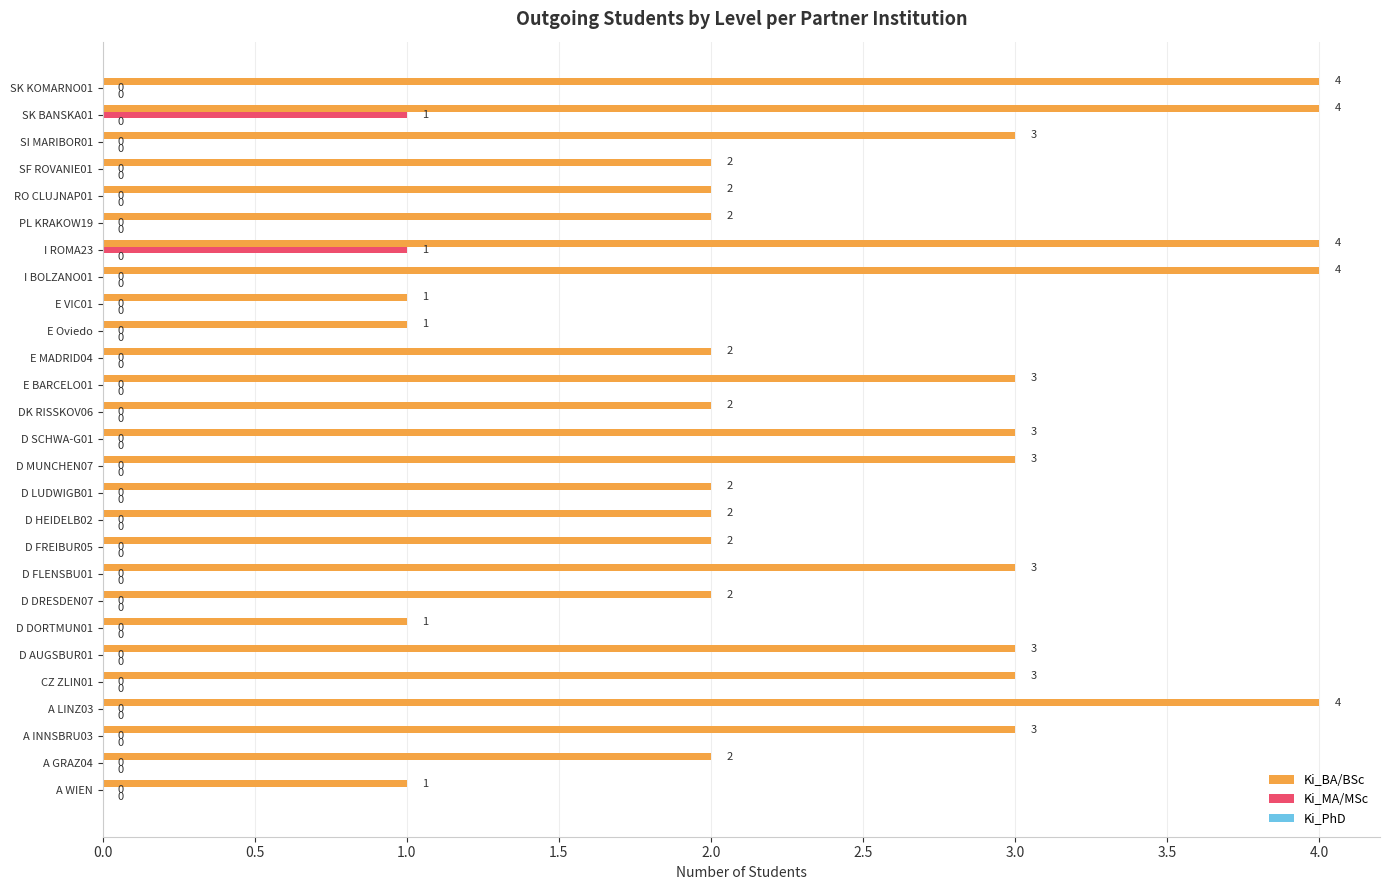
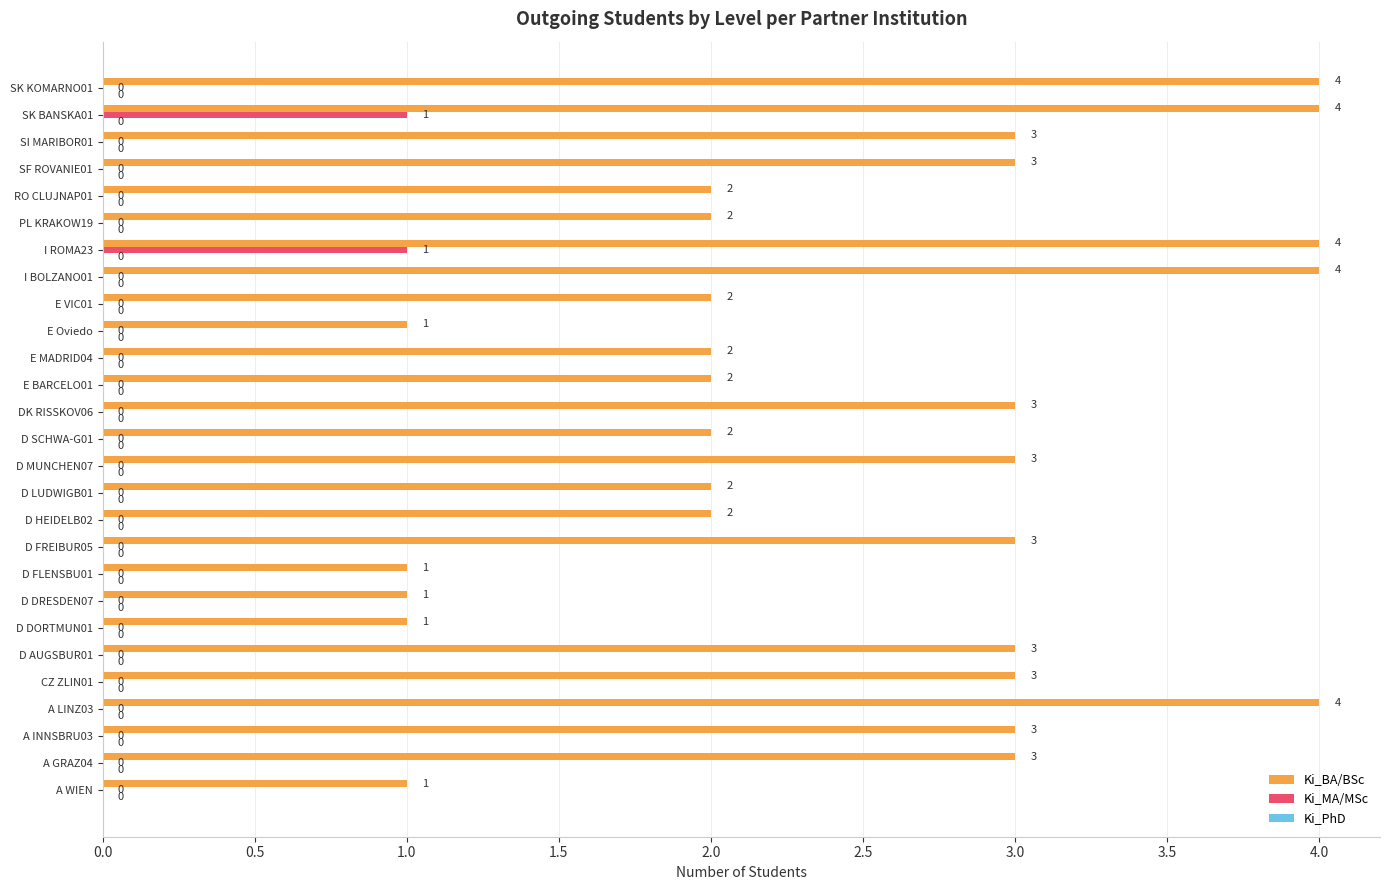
Ki_BA/BSc, SF ROVANIE01: 2 -> 3
Ki_BA/BSc, E VIC01: 1 -> 2
Ki_BA/BSc, E BARCELO01: 3 -> 2
Ki_BA/BSc, DK RISSKOV06: 2 -> 3
Ki_BA/BSc, D SCHWA-G01: 3 -> 2
Ki_BA/BSc, D FREIBUR05: 2 -> 3
Ki_BA/BSc, D FLENSBU01: 3 -> 1
Ki_BA/BSc, D DRESDEN07: 2 -> 1
Ki_BA/BSc, A GRAZ04: 2 -> 3
